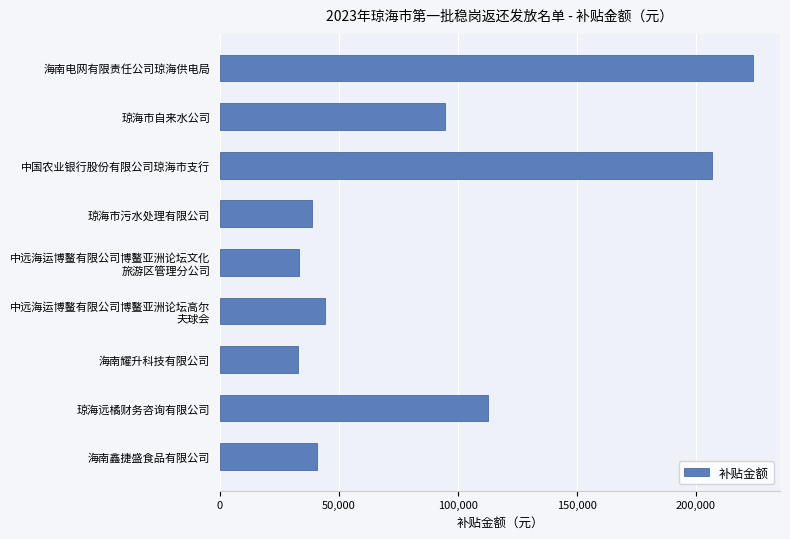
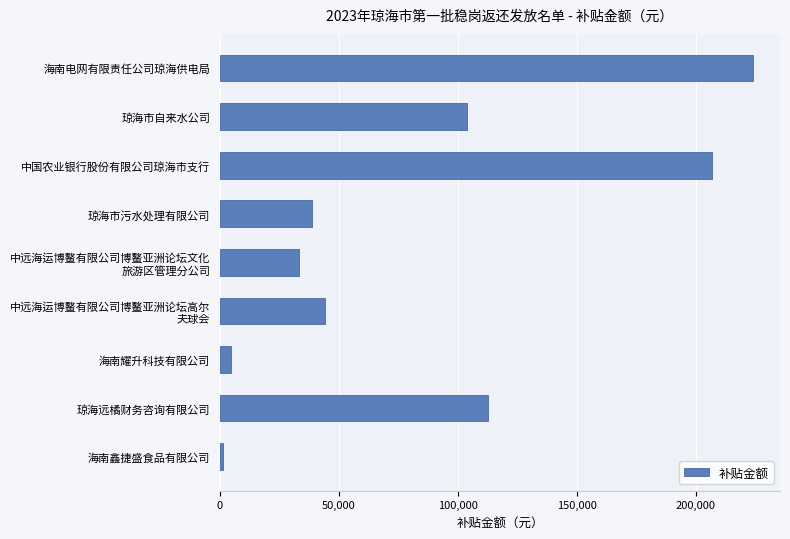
琼海市自来水公司: 95,000 -> 104,000
海南耀升科技有限公司: 33,000 -> 5,000
海南鑫捷盛食品有限公司: 41,000 -> 1,000
